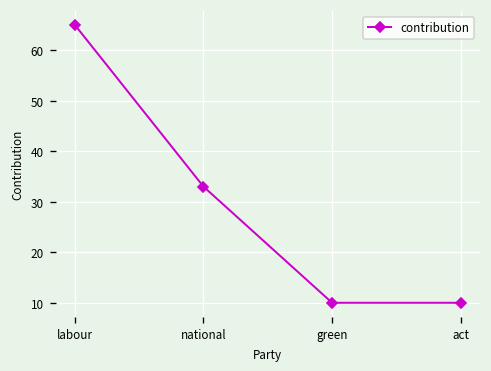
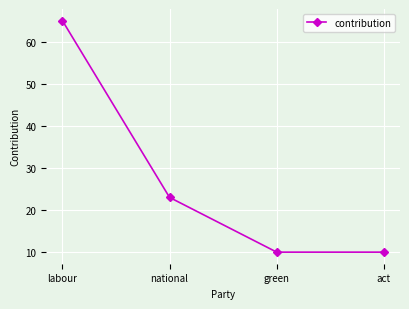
national: 33 -> 23
